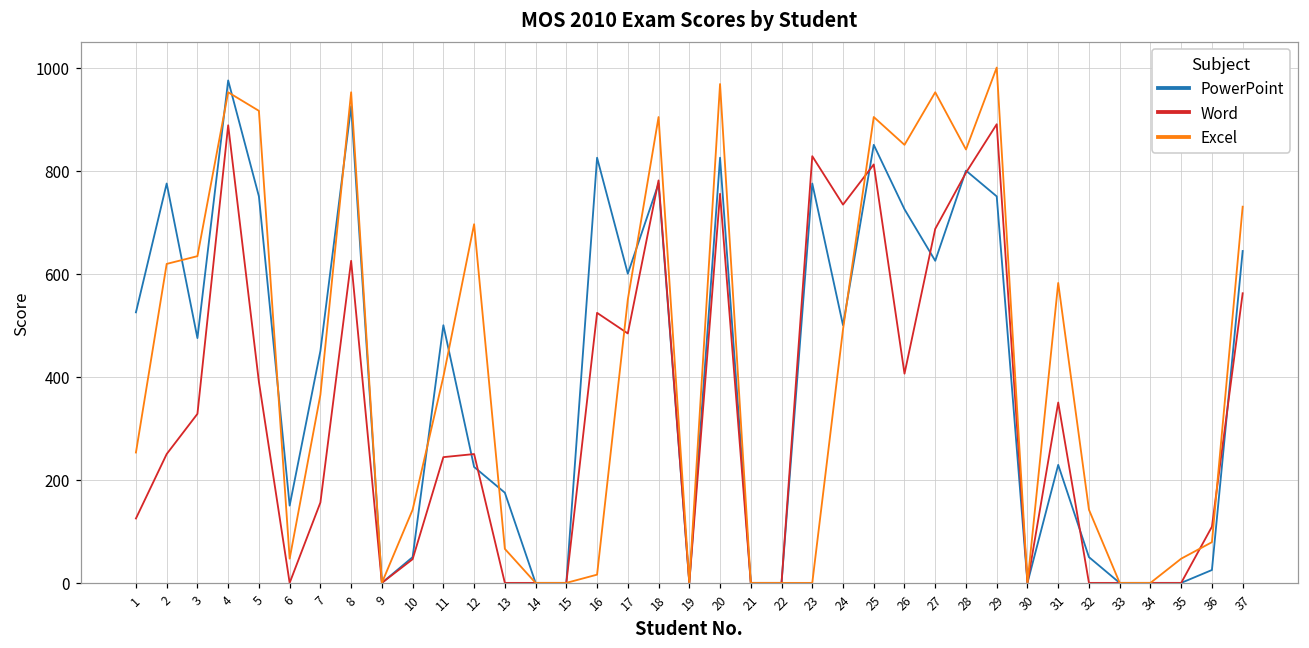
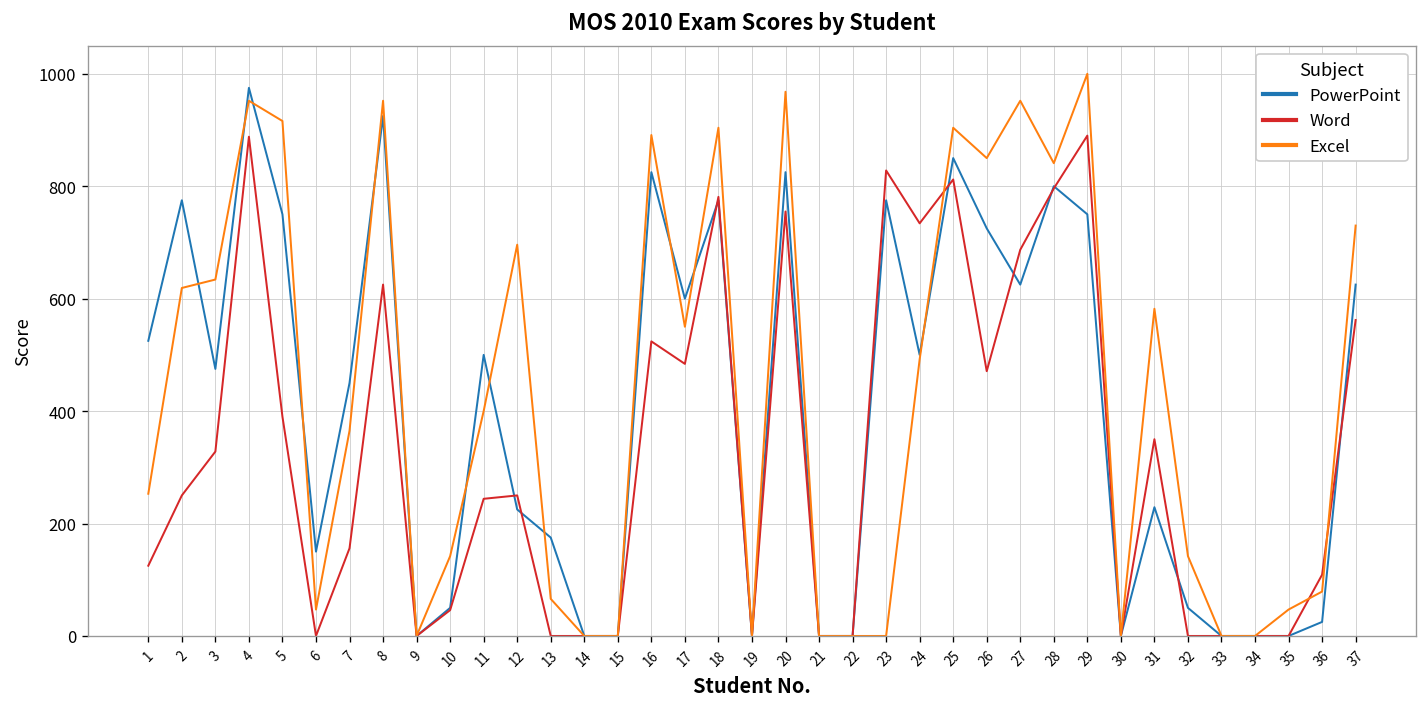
Excel, 16: 20 -> 890
Word, 26: 410 -> 470
PowerPoint, 37: 640 -> 630
